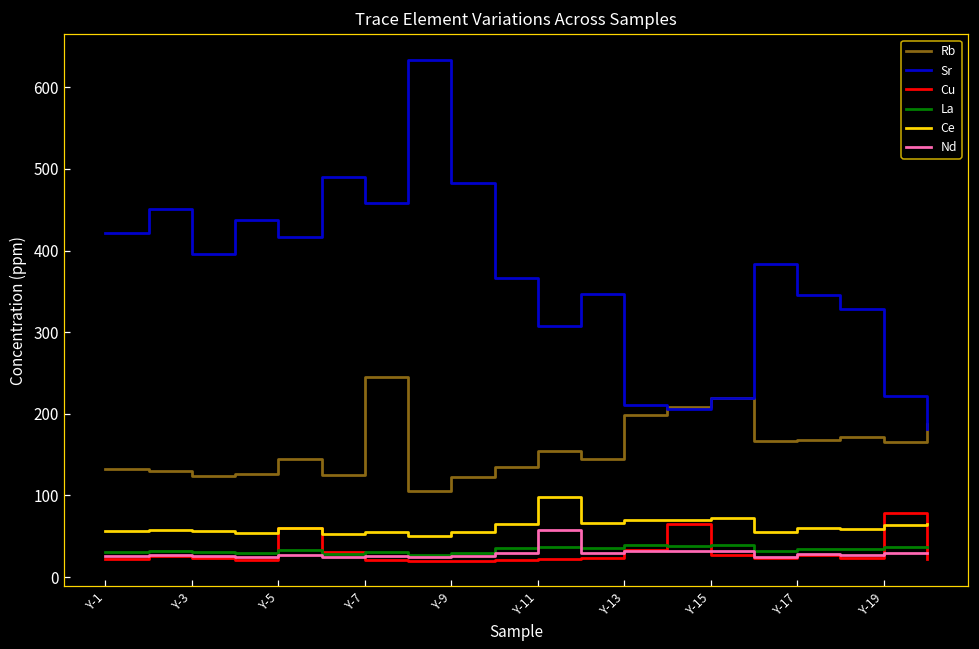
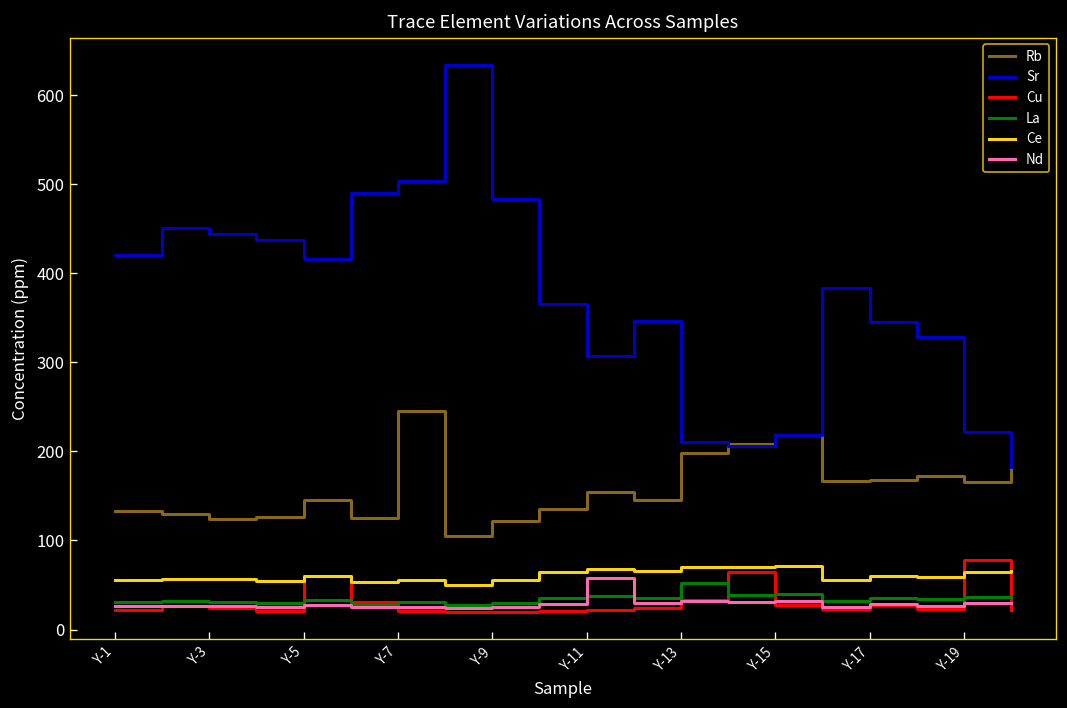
Sr, Y-3: 400 -> 440
Sr, Y-7: 460 -> 500
Ce, Y-11: 100 -> 70
La, Y-13: 40 -> 50
